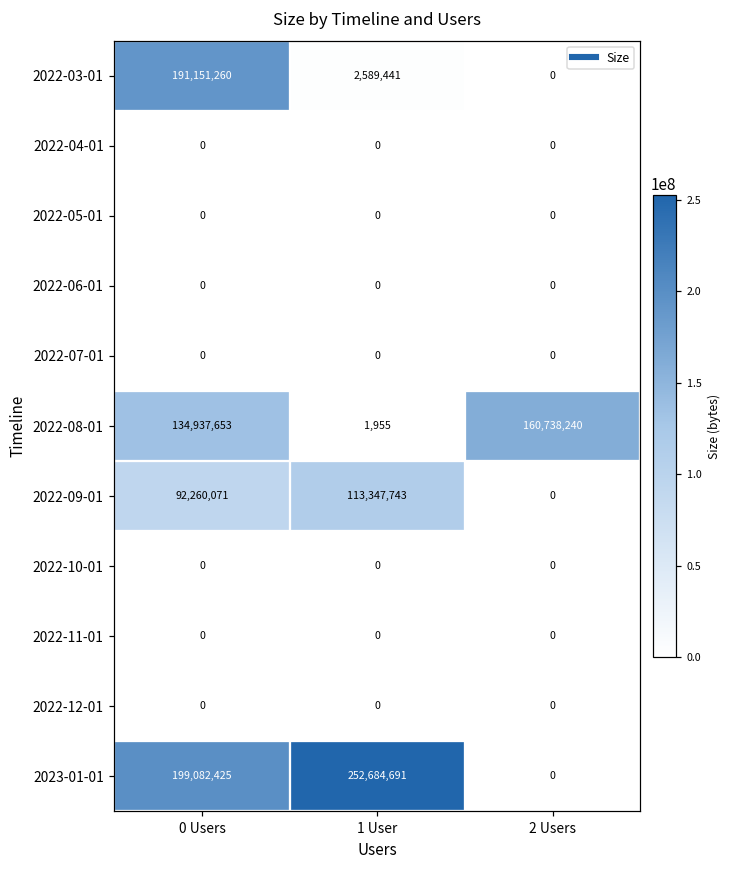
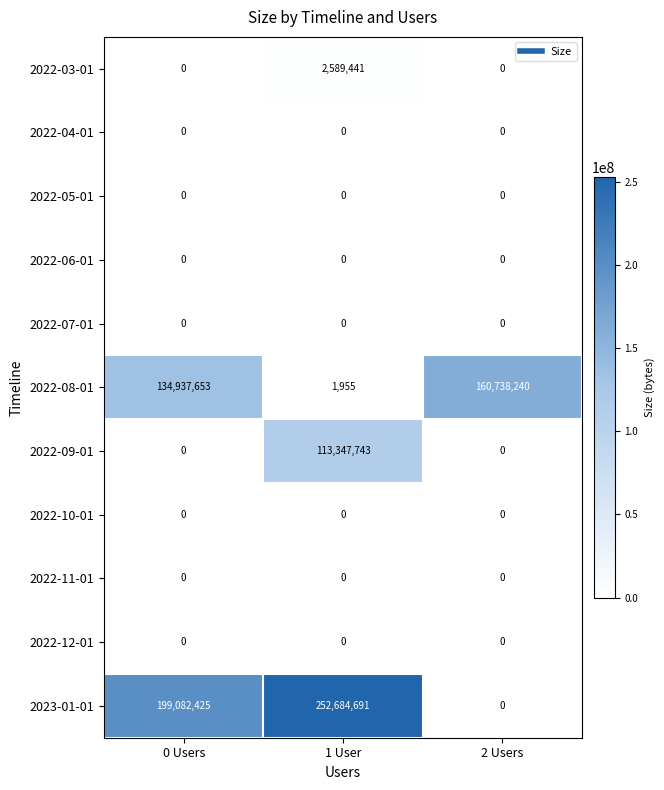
2022-03-01, 0 Users: 191,151,260 -> 0
2022-09-01, 0 Users: 92,260,071 -> 0
